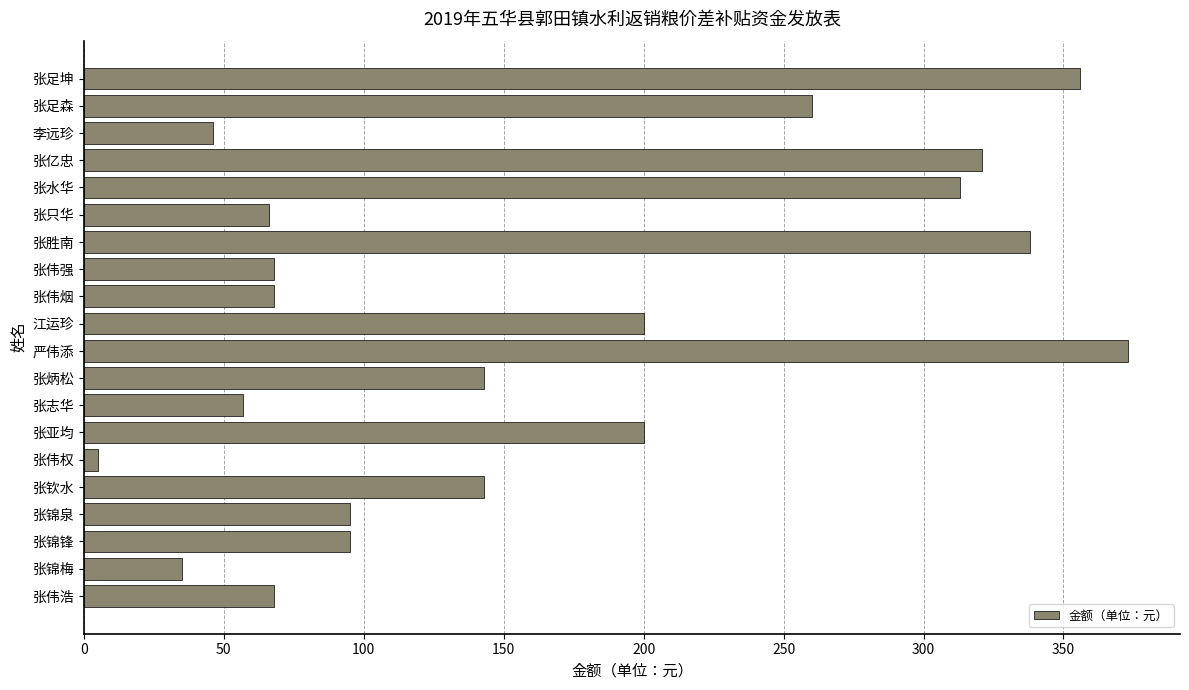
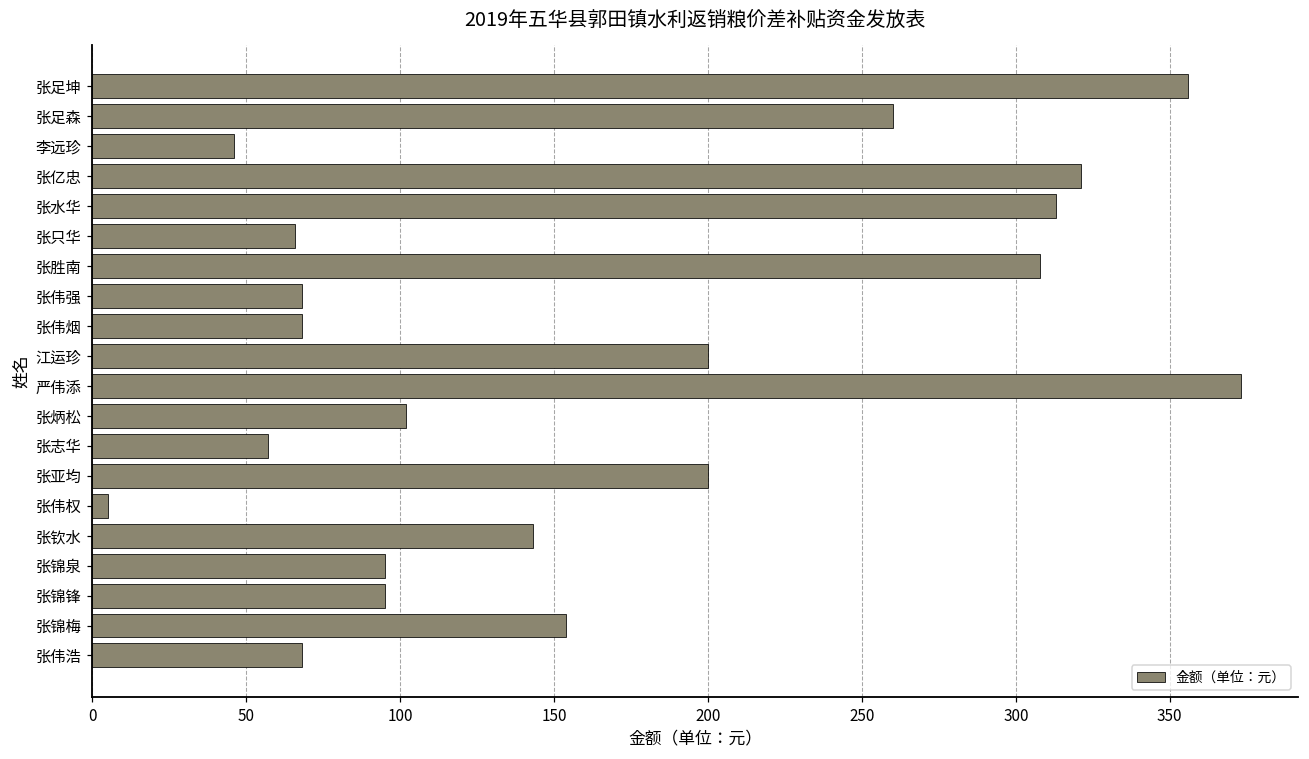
张胜南: 338 -> 308
张炳松: 143 -> 102
张锦梅: 35 -> 154
